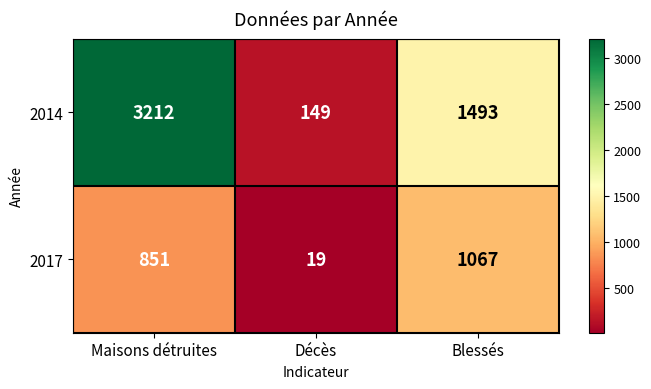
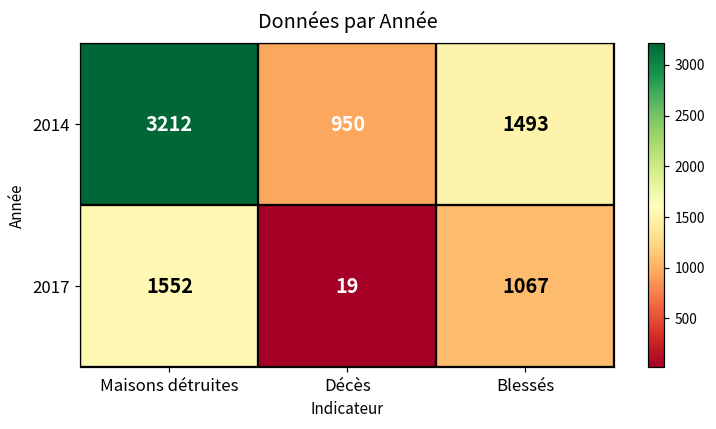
2014, Décès: 149 -> 950
2017, Maisons détruites: 851 -> 1552
